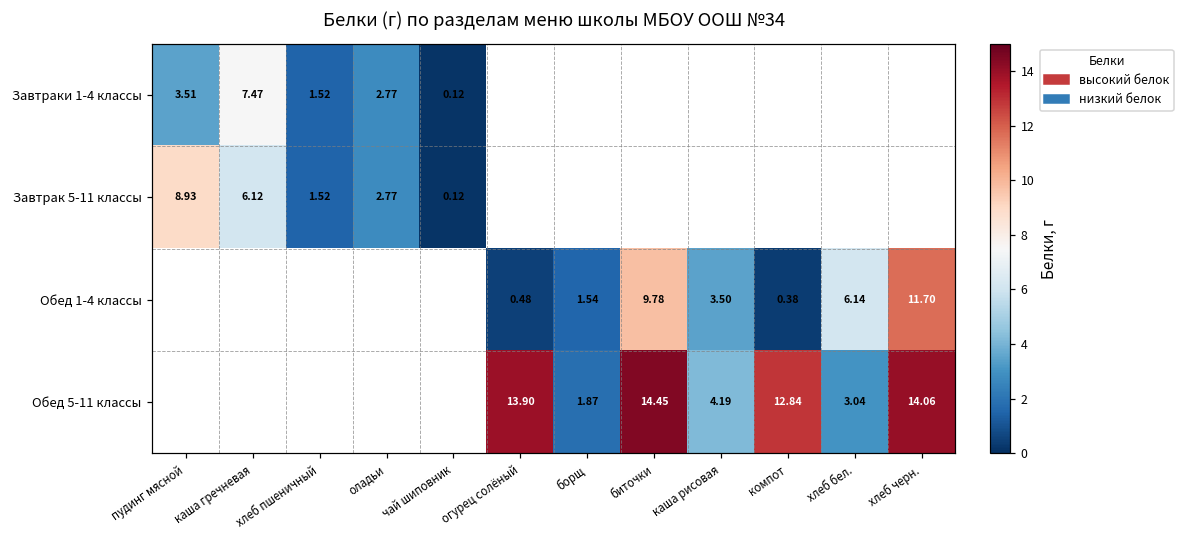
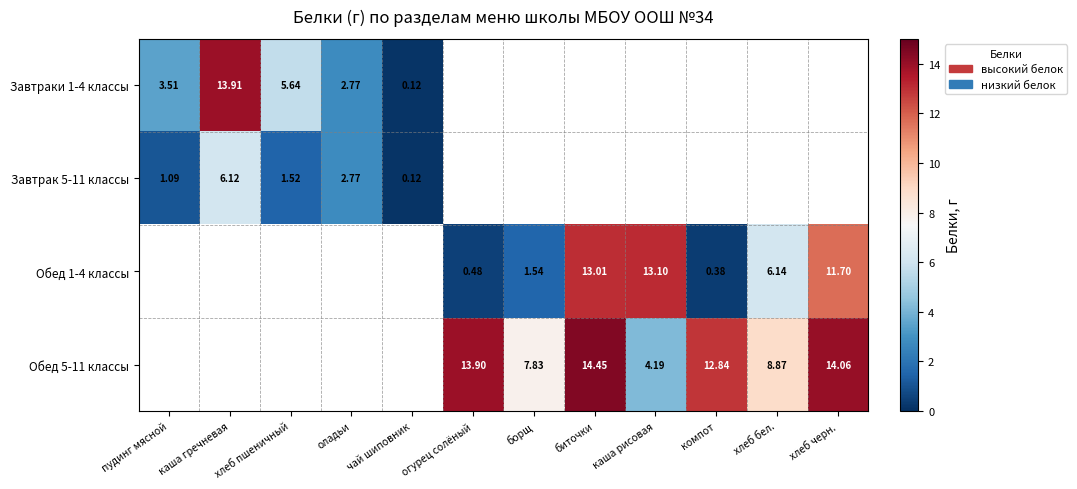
Завтраки 1-4 классы, каша гречневая: 7.47 -> 13.91
Завтраки 1-4 классы, хлеб пшеничный: 1.52 -> 5.64
Завтрак 5-11 классы, пудинг мясной: 8.93 -> 1.09
Обед 1-4 классы, биточки: 9.78 -> 13.01
Обед 1-4 классы, каша рисовая: 3.50 -> 13.10
Обед 5-11 классы, борщ: 1.87 -> 7.83
Обед 5-11 классы, хлеб бел.: 3.04 -> 8.87
